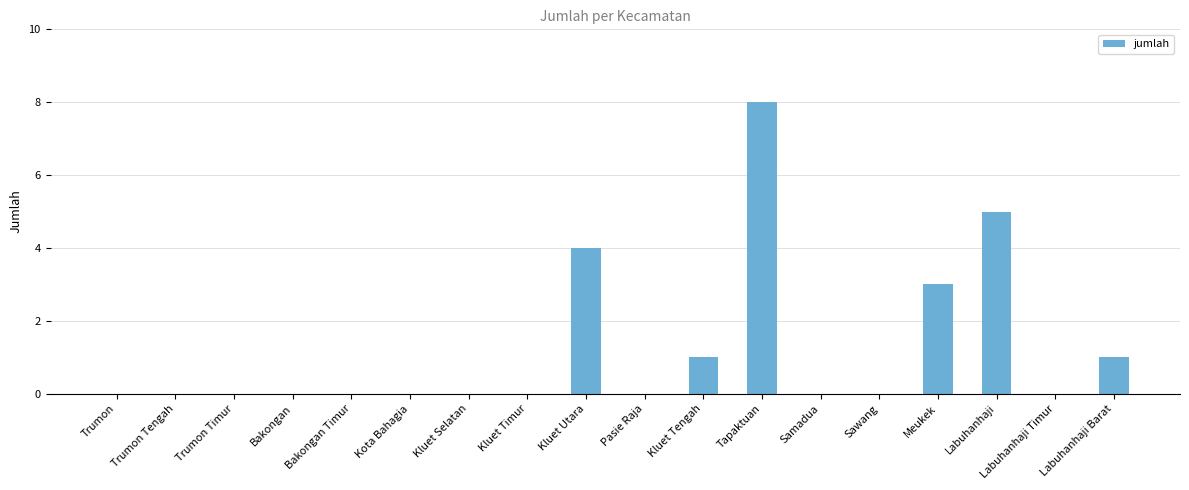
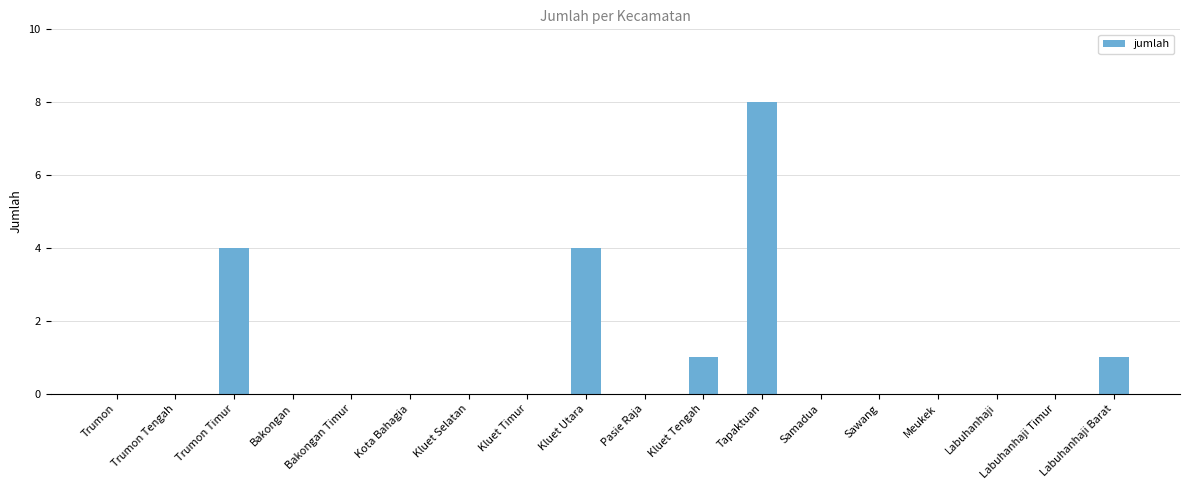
Trumon Timur: 0 -> 4
Meukek: 3 -> 0
Labuhanhaji: 5 -> 0
